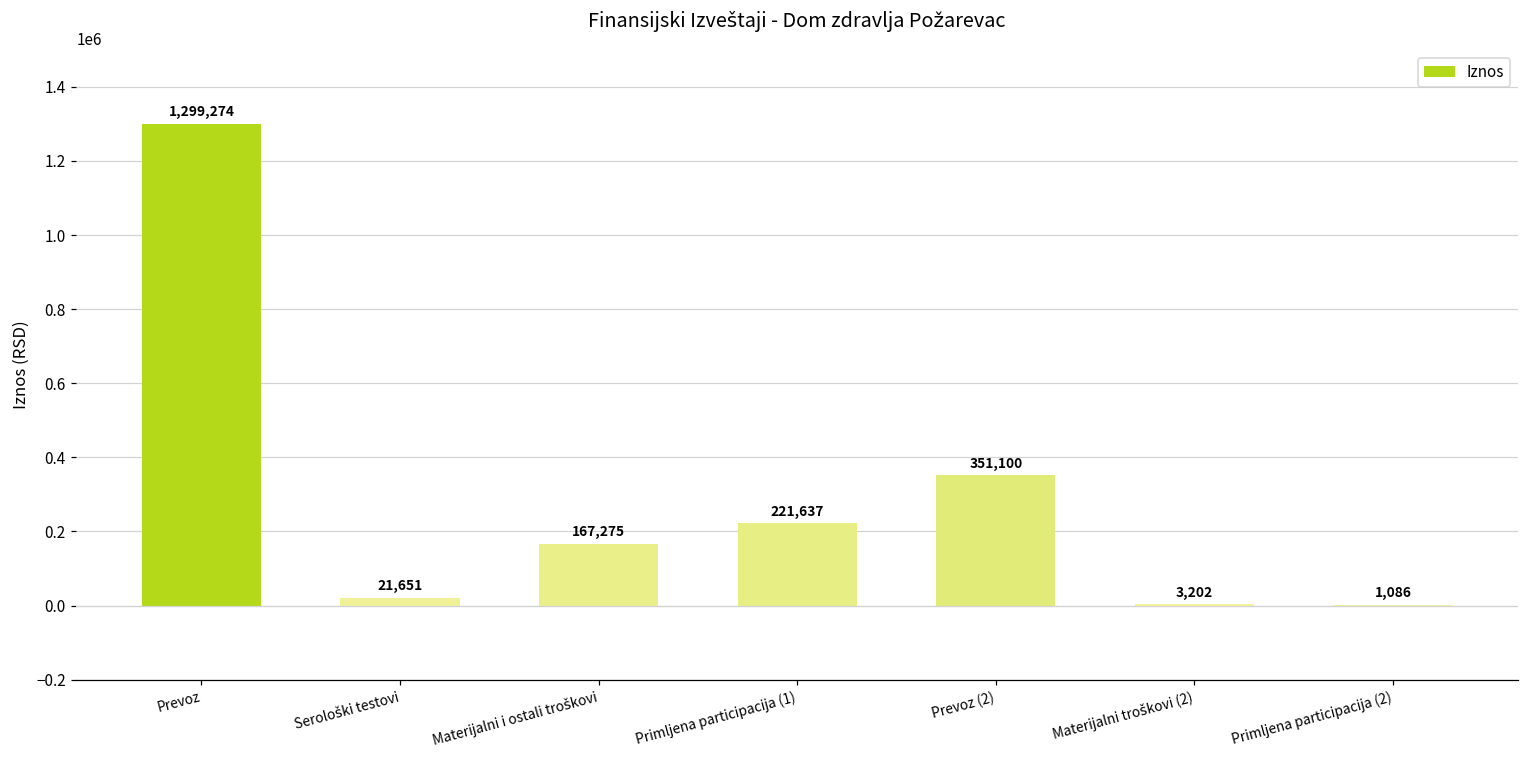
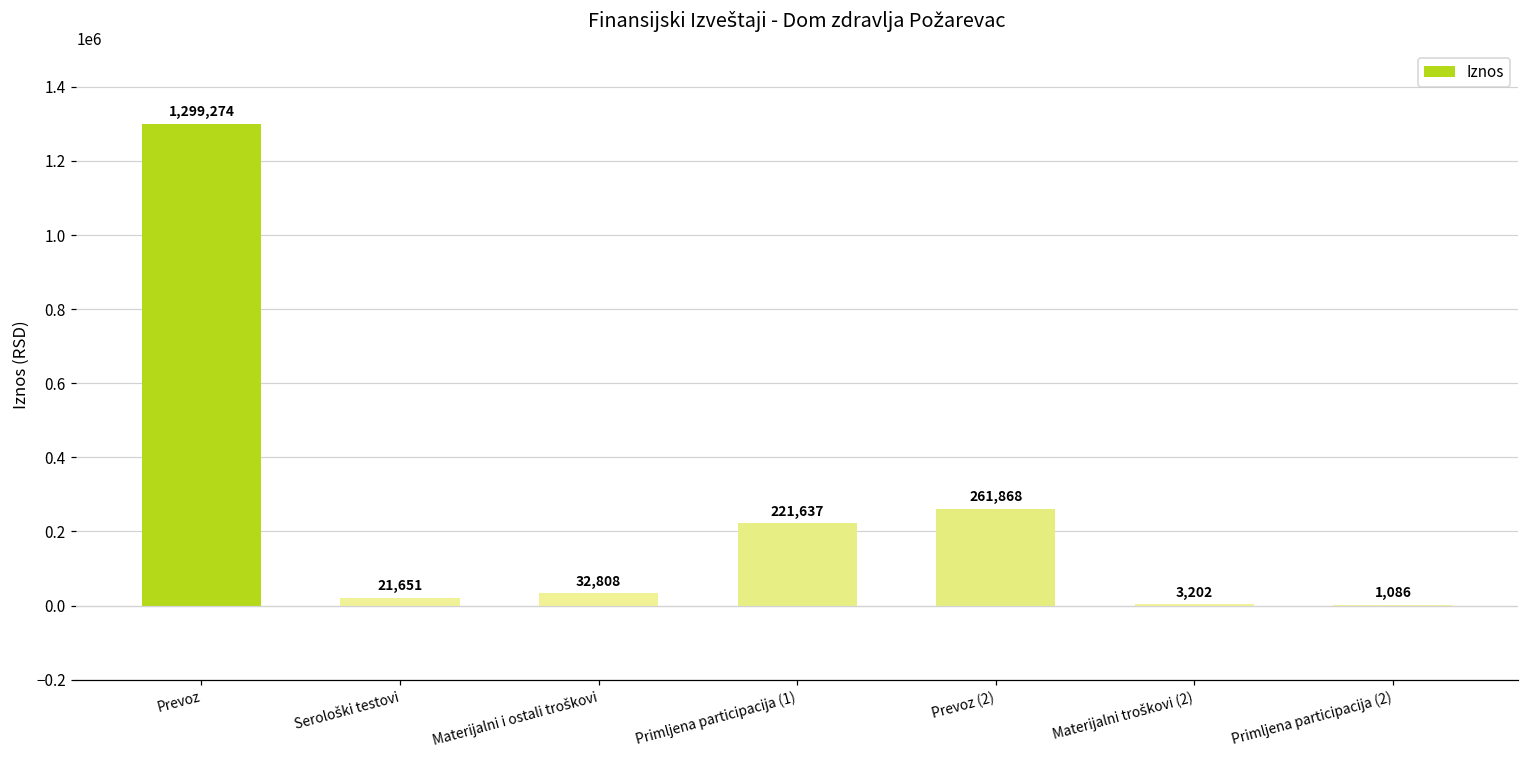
Materijalni i ostali troškovi: 167,275 -> 32,808
Prevoz (2): 351,100 -> 261,868
